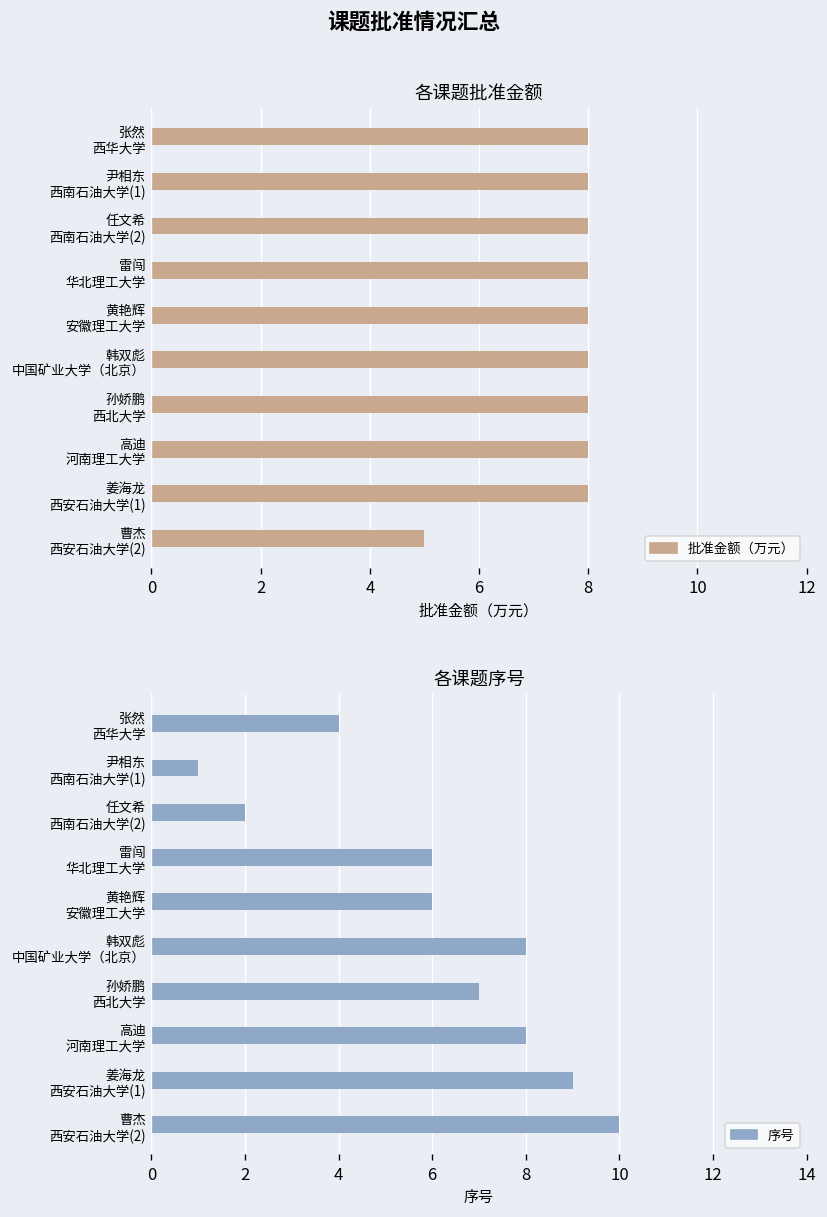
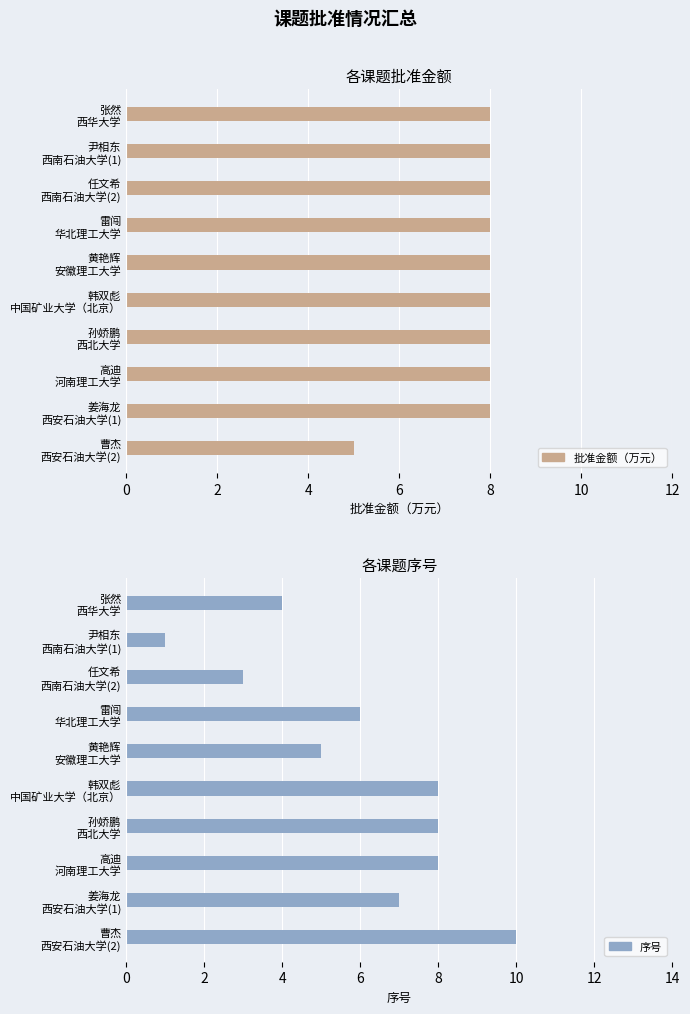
各课题序号, 任文希 西南石油大学(2): 2 -> 3
各课题序号, 黄艳辉 安徽理工大学: 6 -> 5
各课题序号, 孙娇鹏 西北大学: 7 -> 8
各课题序号, 姜海龙 西安石油大学(1): 9 -> 7
